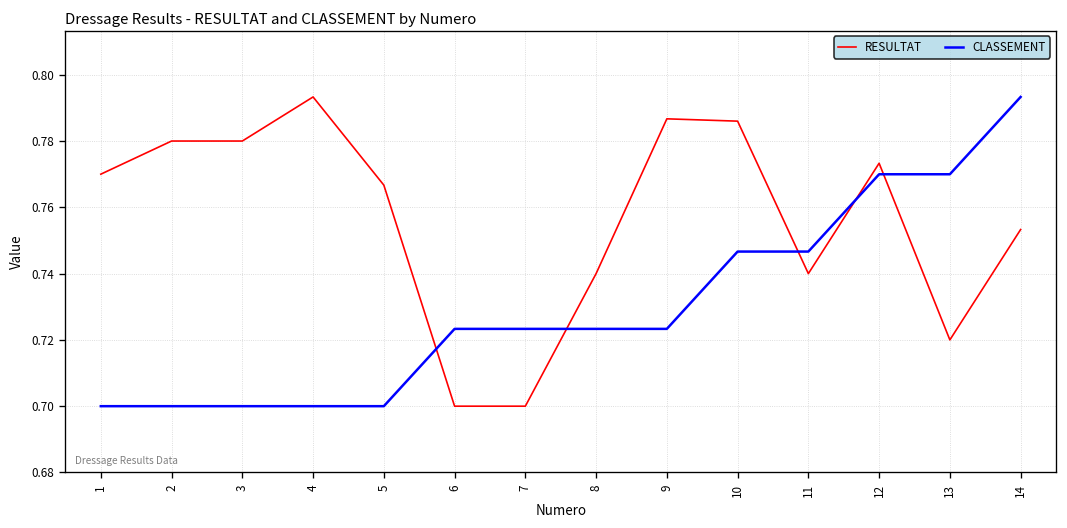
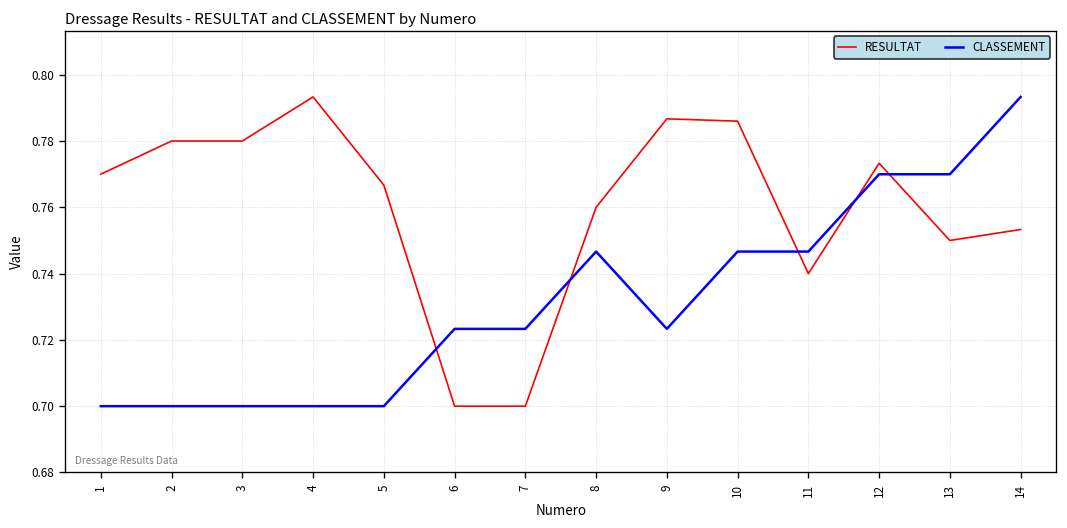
RESULTAT, 8: 0.74 -> 0.76
CLASSEMENT, 8: 0.723 -> 0.747
RESULTAT, 13: 0.72 -> 0.75
